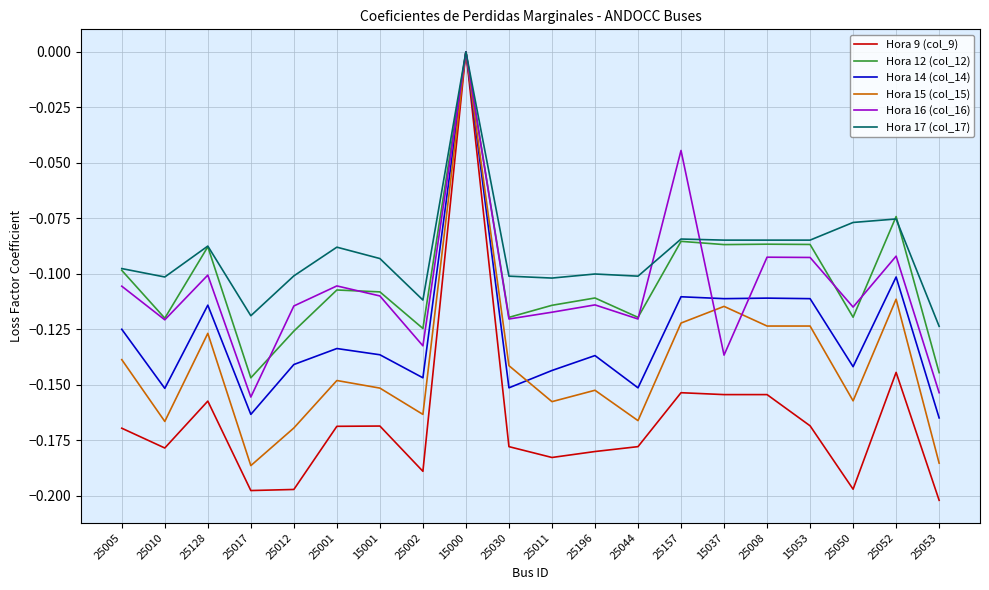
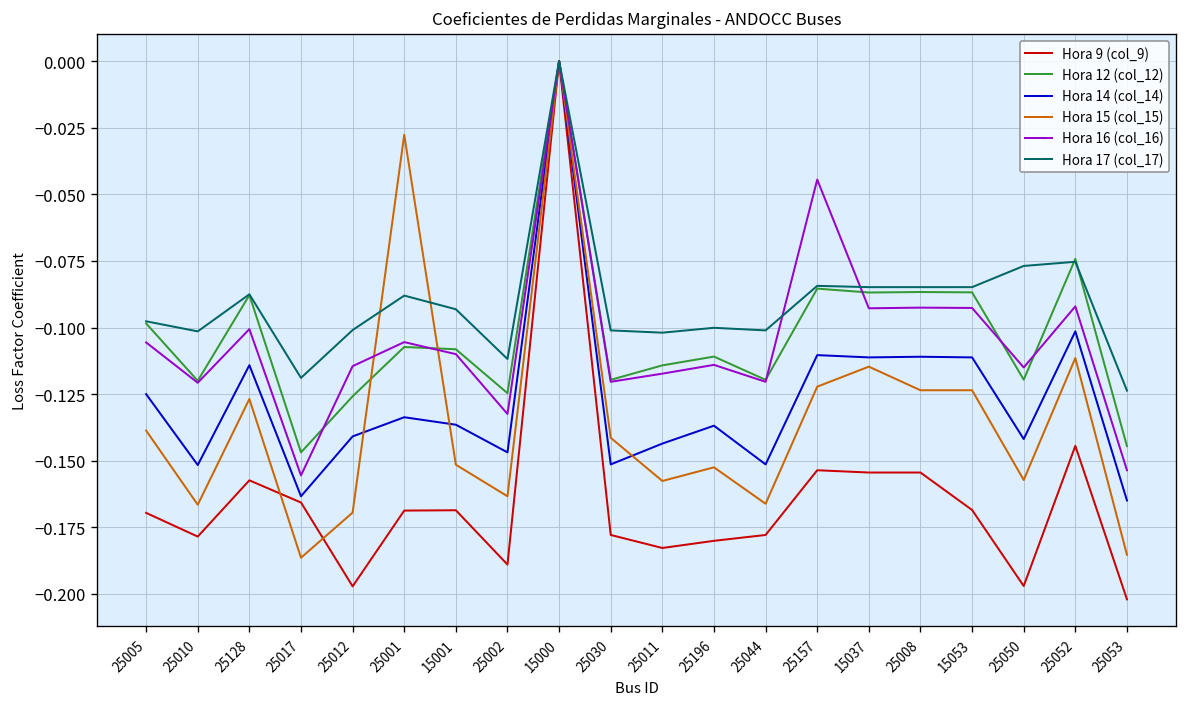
Hora 9 (col_9), 25017: -0.198 -> -0.166
Hora 15 (col_15), 25001: -0.148 -> -0.028
Hora 16 (col_16), 15037: -0.137 -> -0.093
